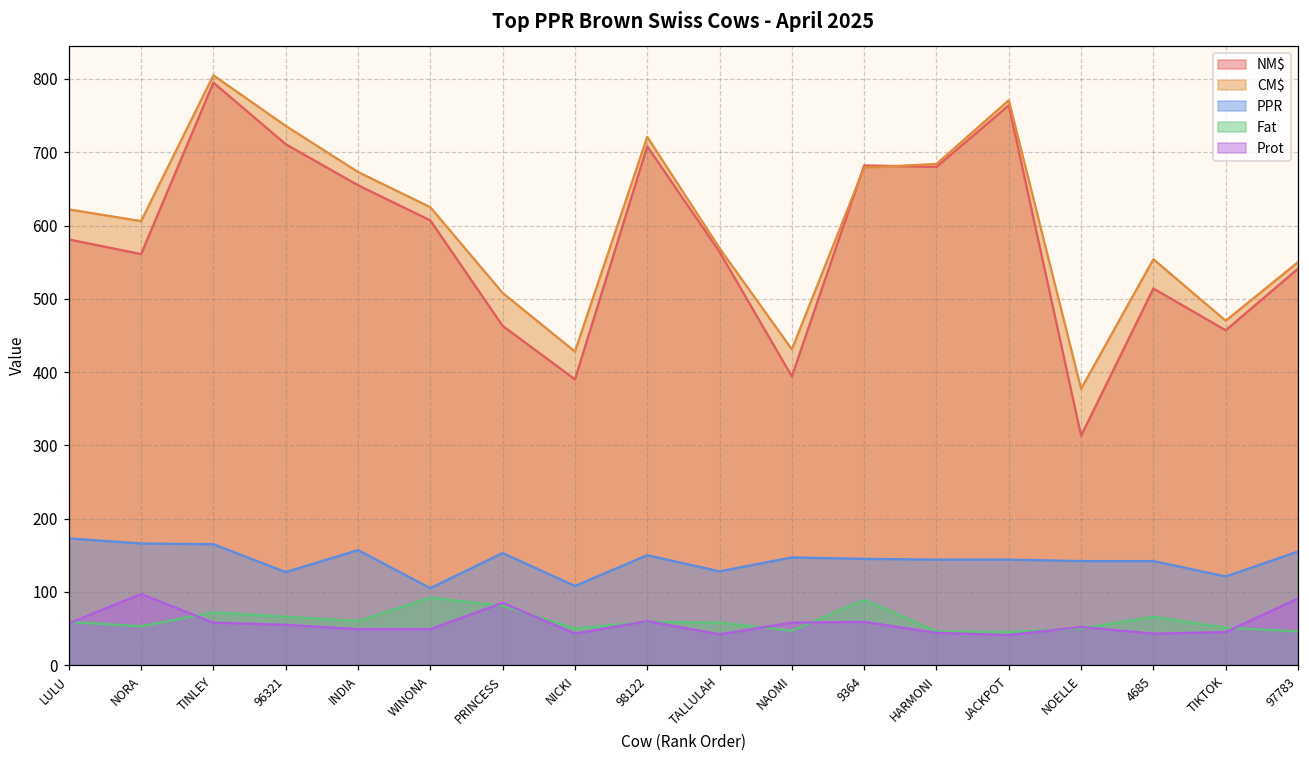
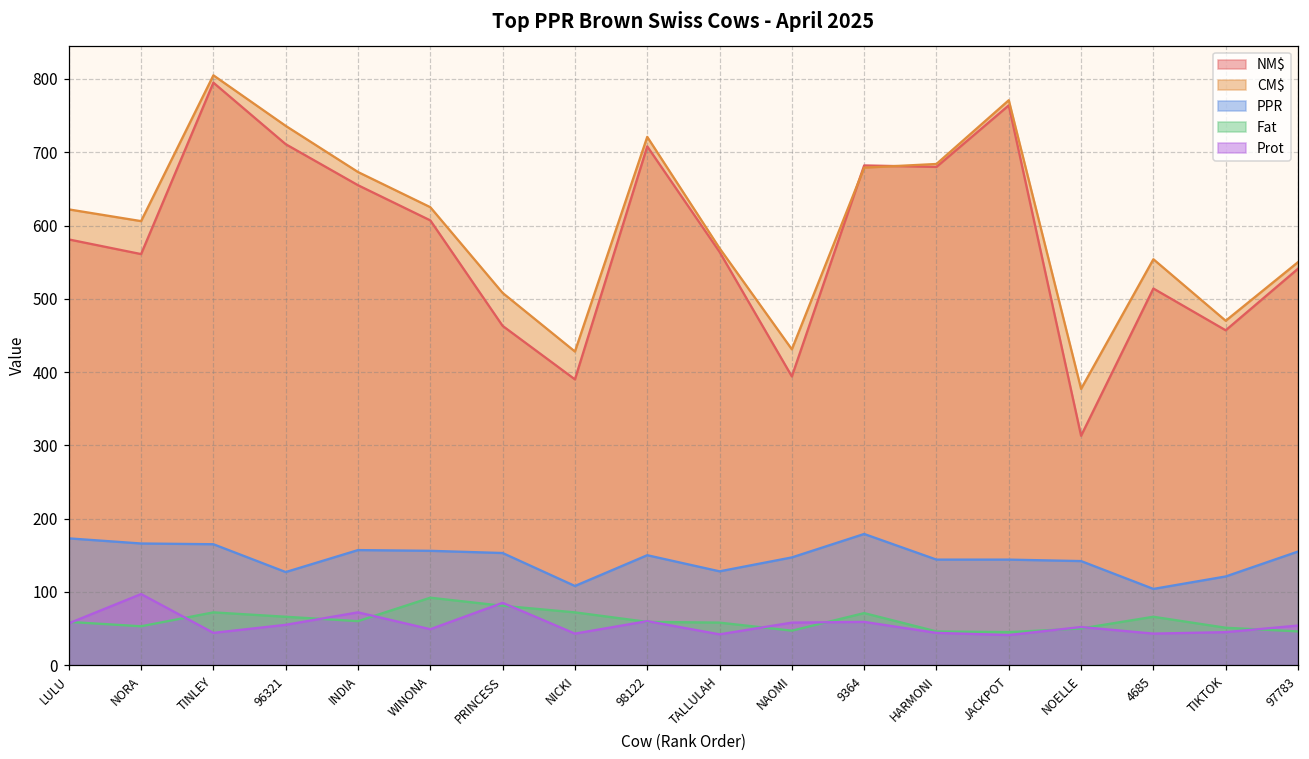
Prot, TINLEY: 60 -> 40
Prot, INDIA: 50 -> 70
PPR, WINONA: 110 -> 160
Fat, NICKI: 50 -> 70
PPR, 9364: 150 -> 180
Fat, 9364: 90 -> 70
PPR, 4685: 140 -> 100
Prot, 97783: 90 -> 50
